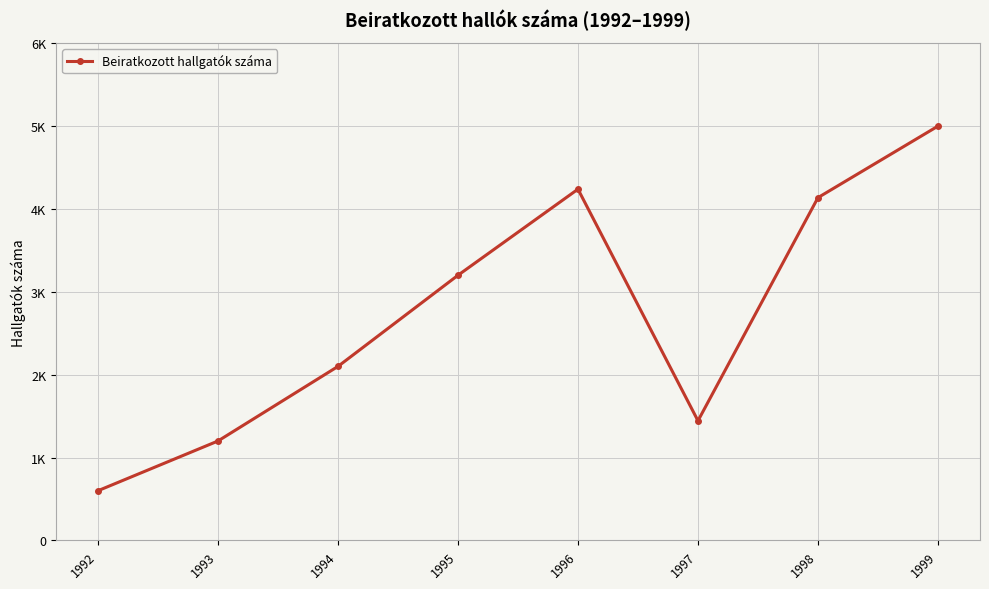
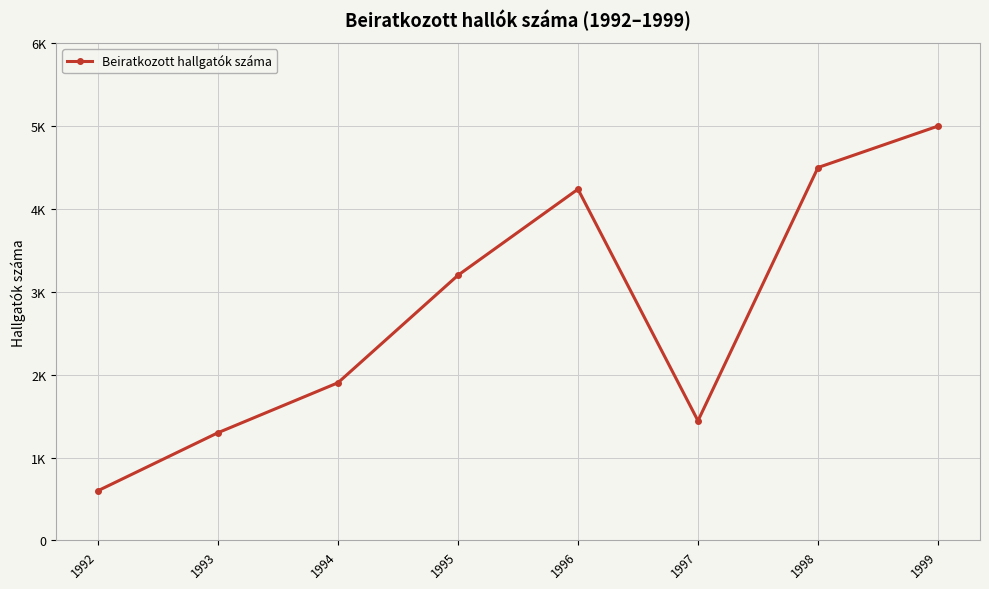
1993: 1200 -> 1300
1994: 2100 -> 1900
1998: 4100 -> 4500
